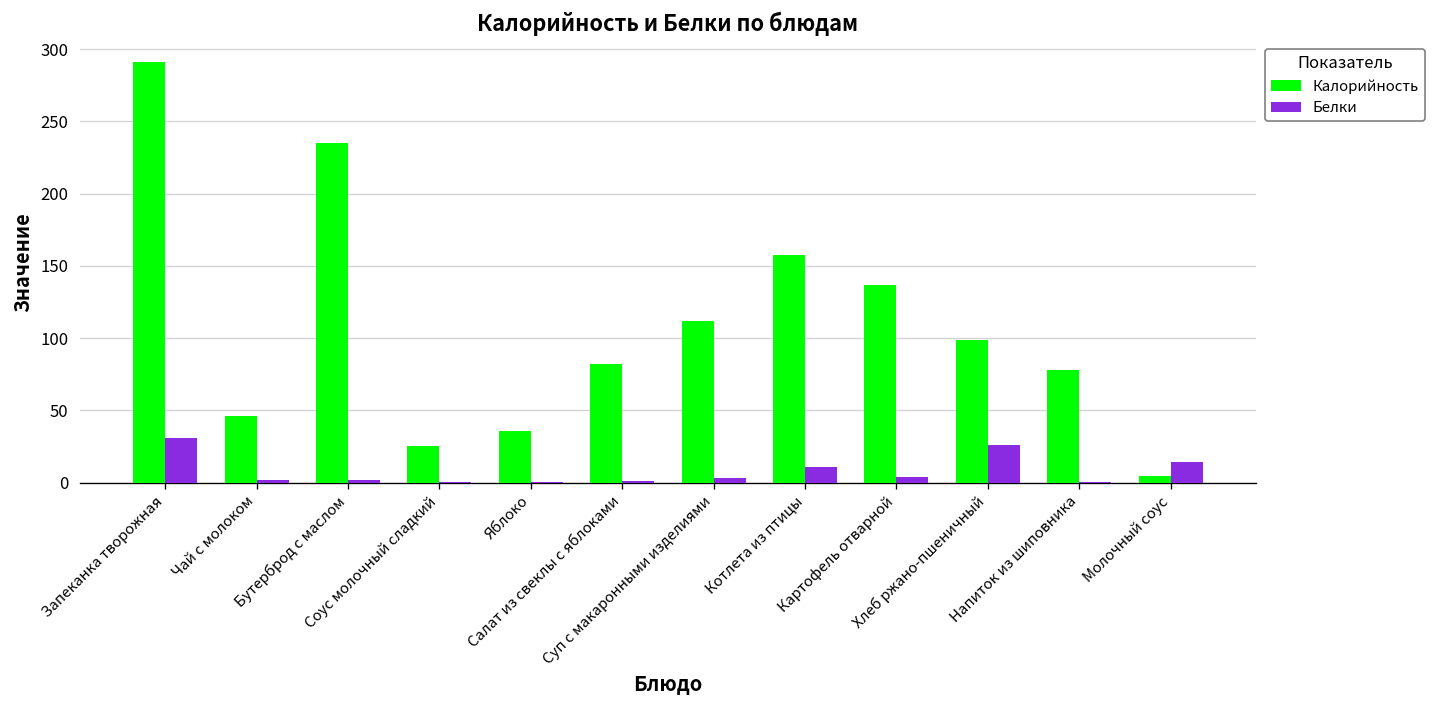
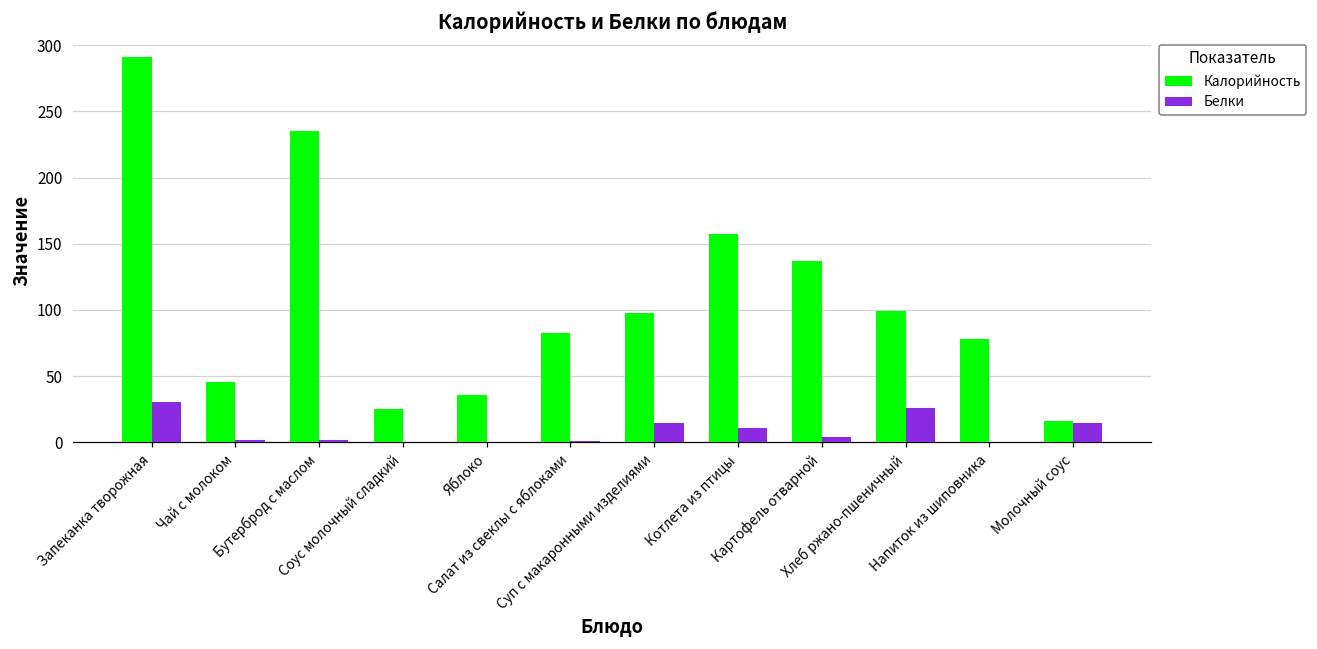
Калорийность, Суп с макаронными изделиями: 112 -> 98
Белки, Суп с макаронными изделиями: 3 -> 14
Калорийность, Молочный соус: 5 -> 16
